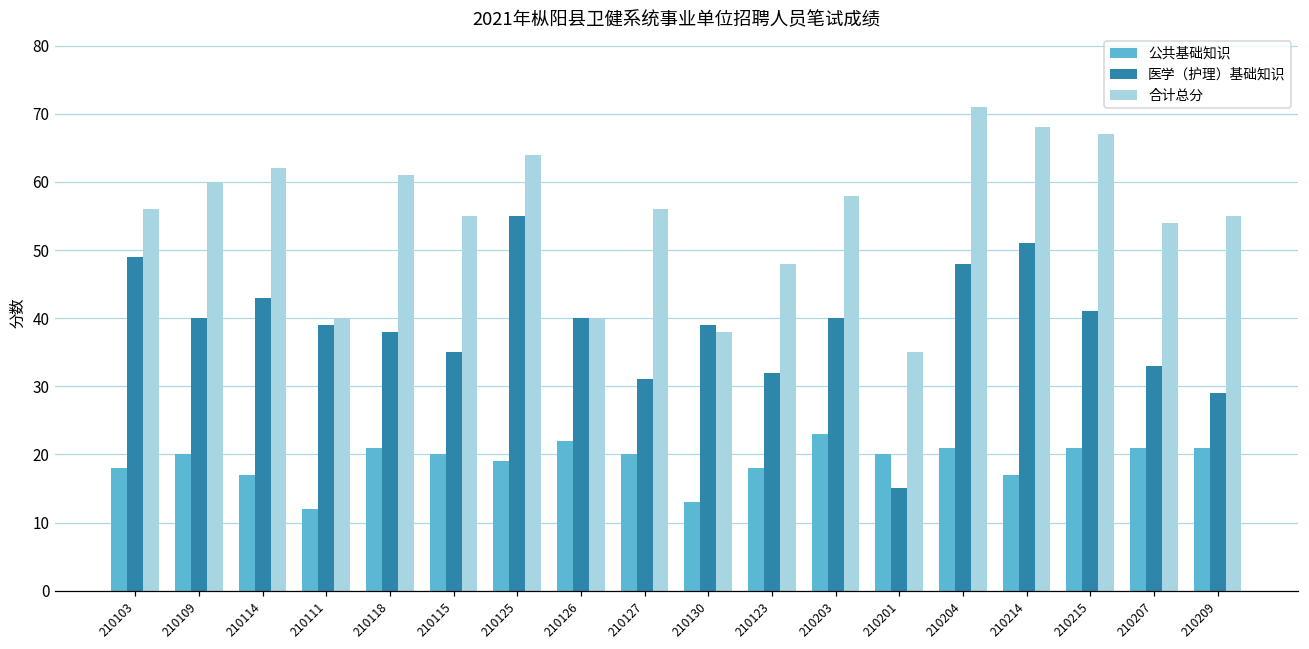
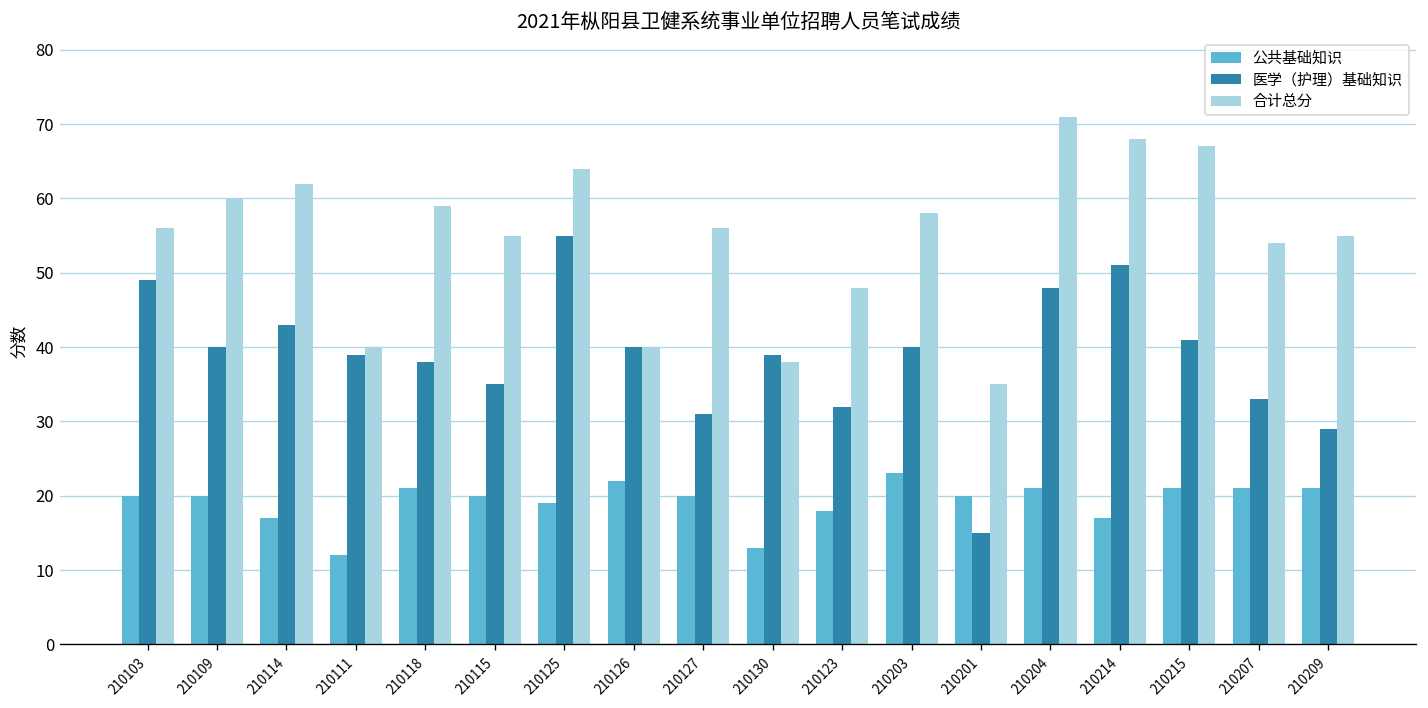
公共基础知识, 210103: 18 -> 20
合计总分, 210118: 61 -> 59
